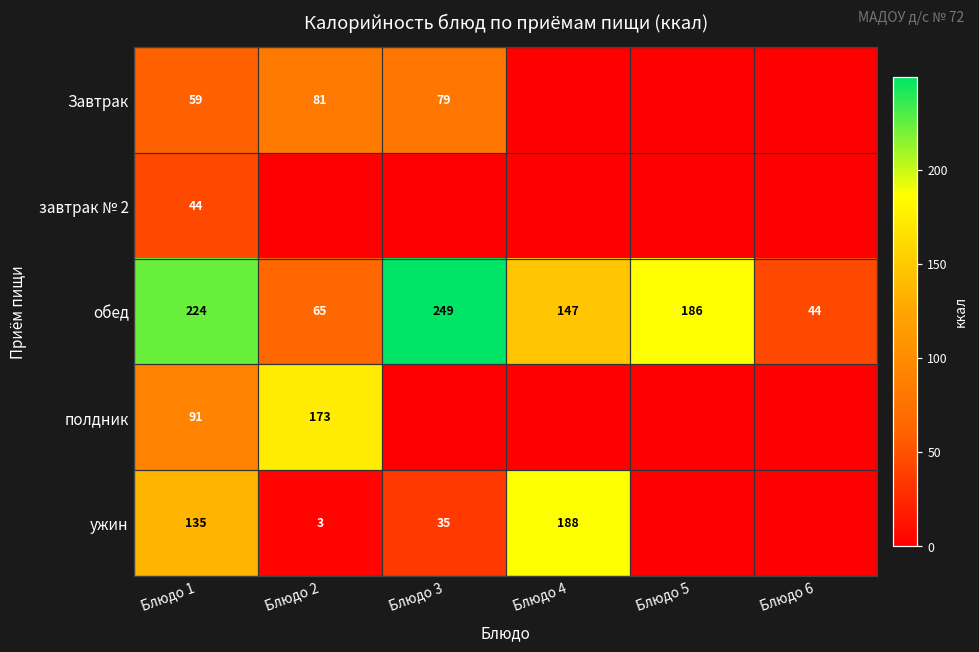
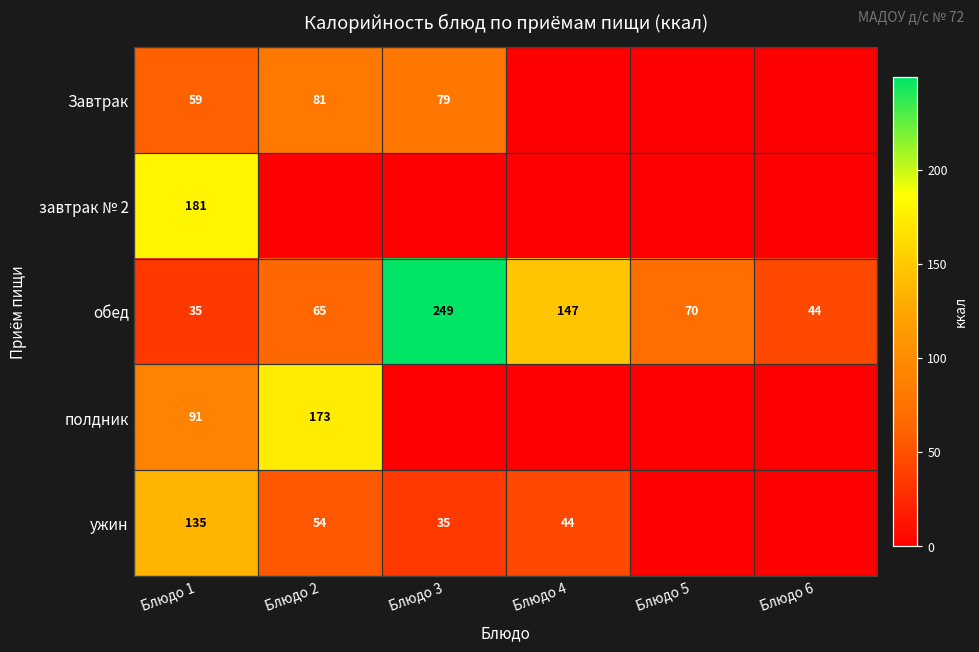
завтрак № 2, Блюдо 1: 44 -> 181
обед, Блюдо 1: 224 -> 35
обед, Блюдо 5: 186 -> 70
ужин, Блюдо 2: 3 -> 54
ужин, Блюдо 4: 188 -> 44
